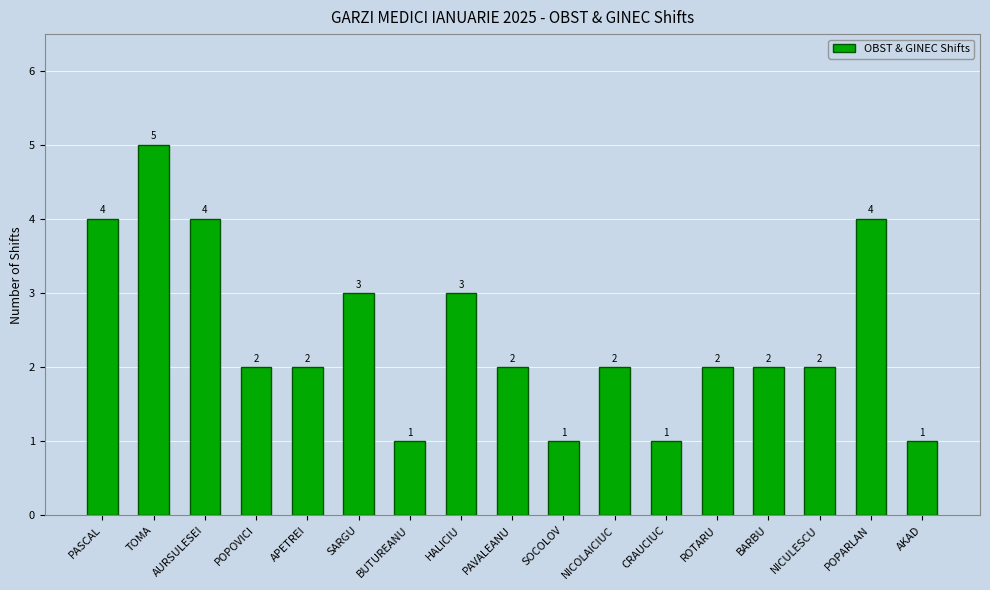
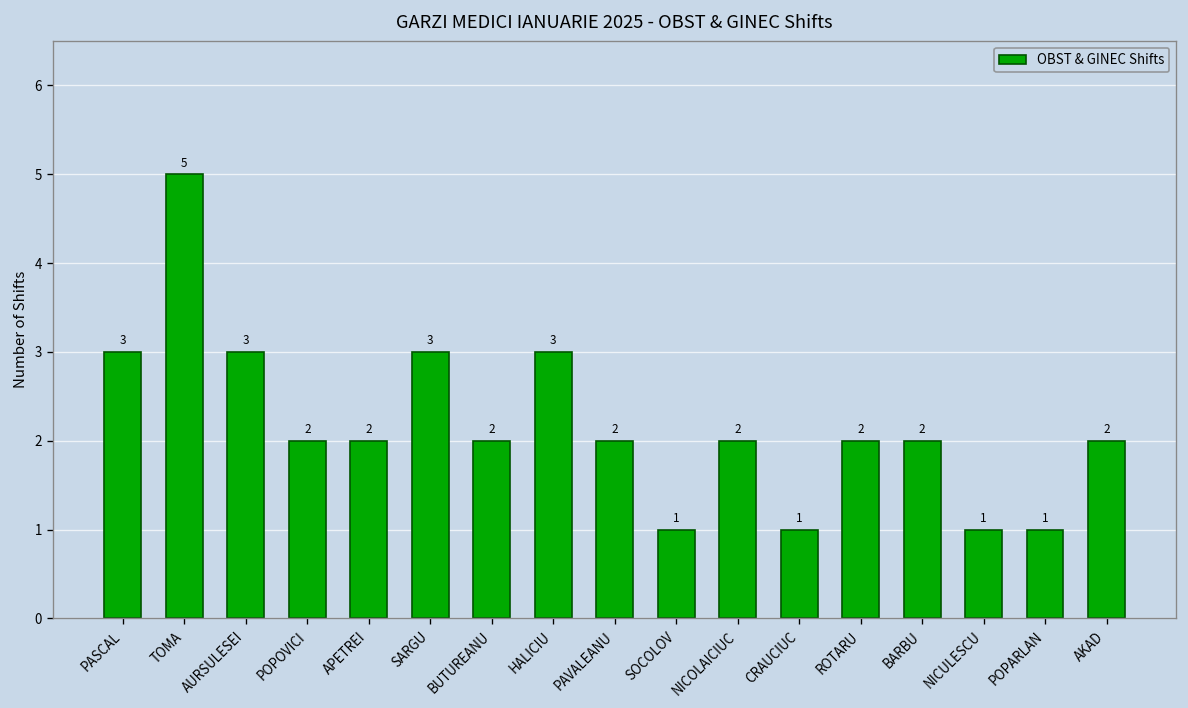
PASCAL: 4 -> 3
AURSULESEI: 4 -> 3
BUTUREANU: 1 -> 2
NICULESCU: 2 -> 1
POPARLAN: 4 -> 1
AKAD: 1 -> 2
